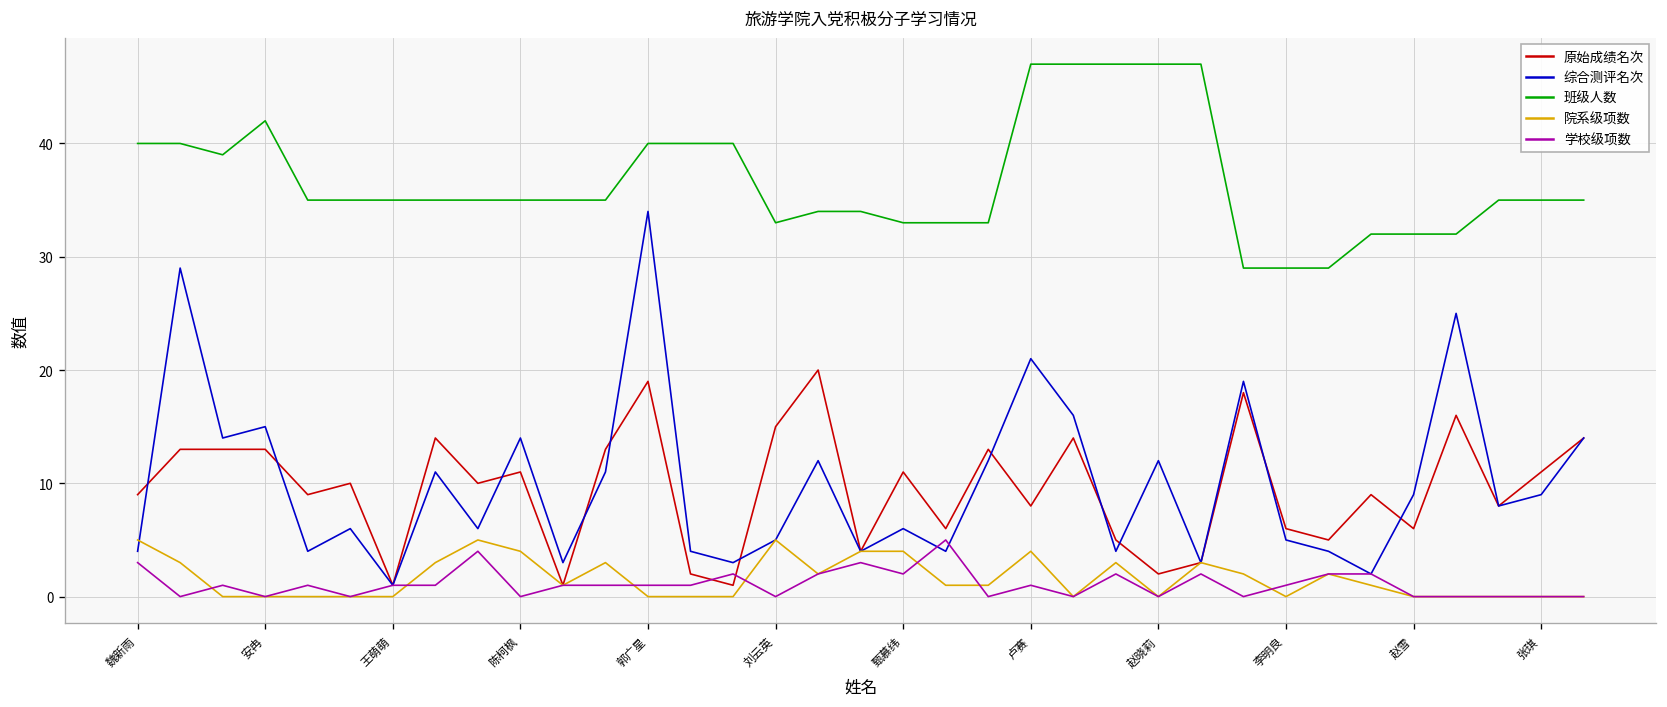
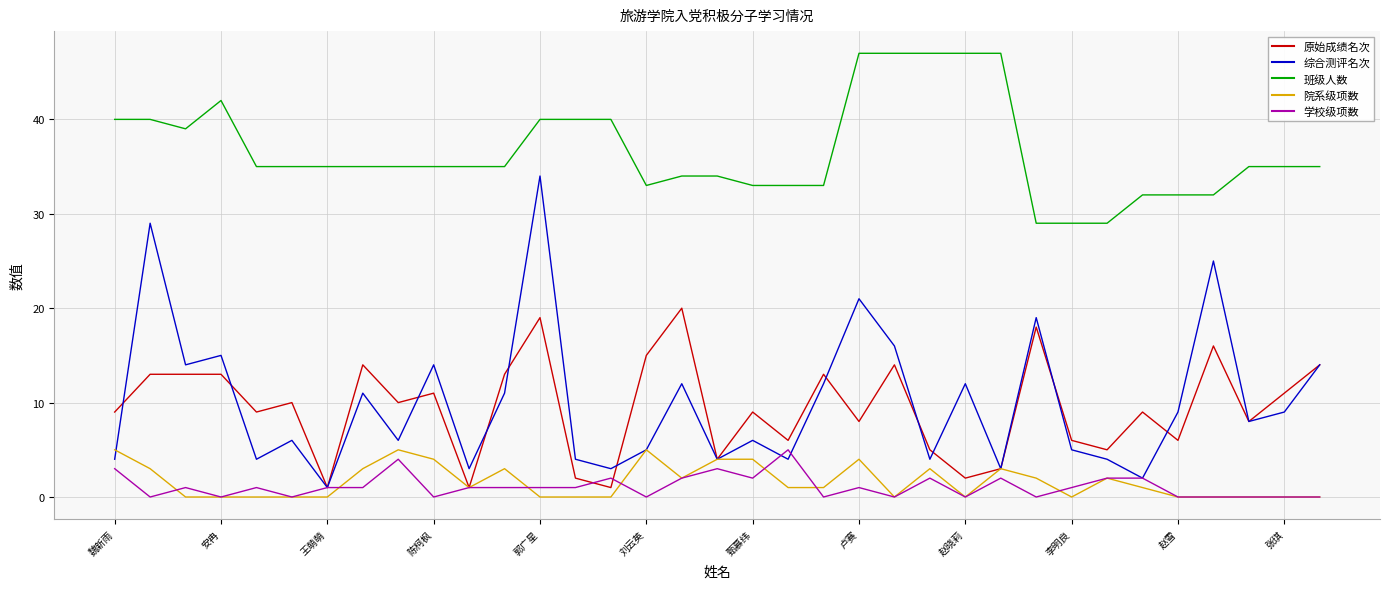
原始成绩名次, 甄慕纬: 11 -> 9
